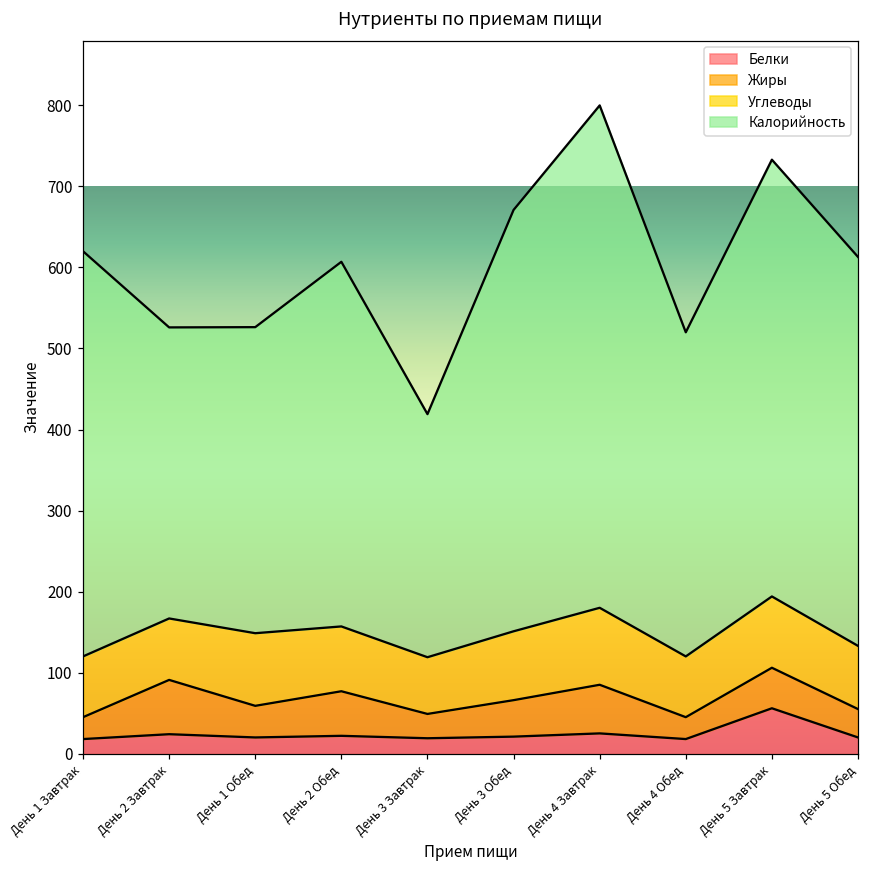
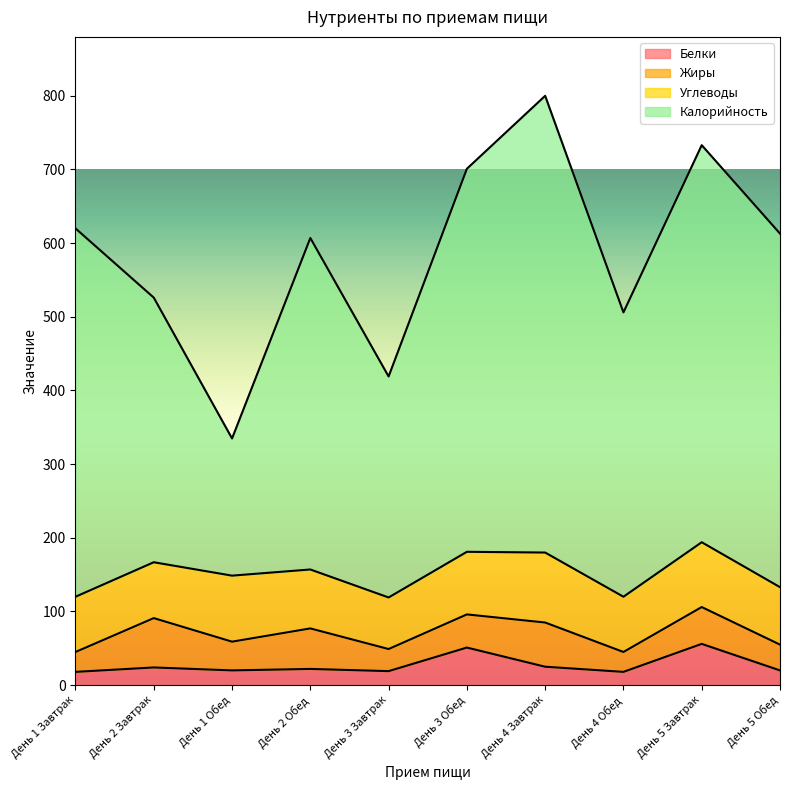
Калорийность, День 1 Обед: 380 -> 190
Белки, День 3 Обед: 20 -> 50
Калорийность, День 4 Обед: 400 -> 390
